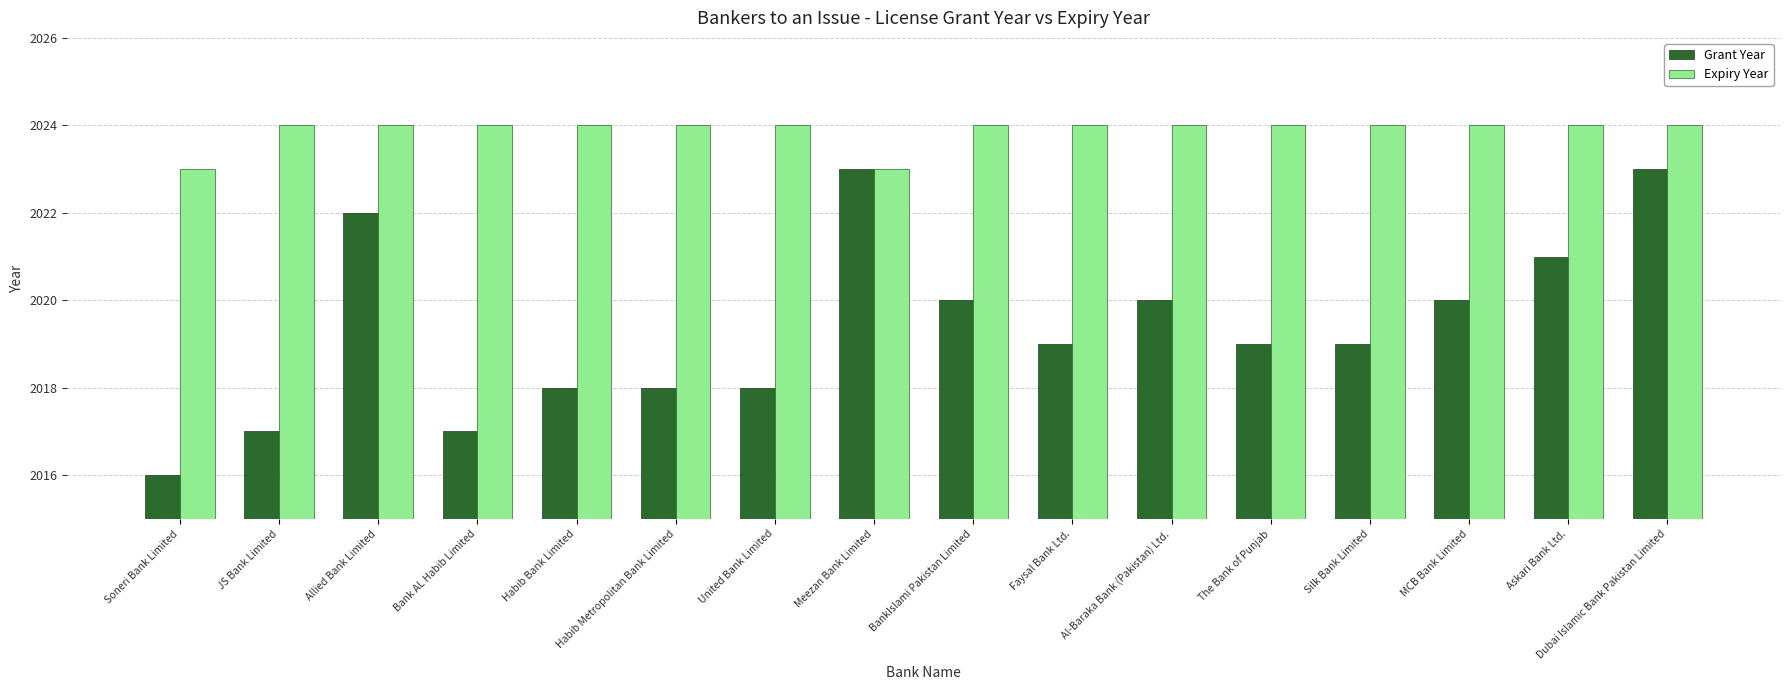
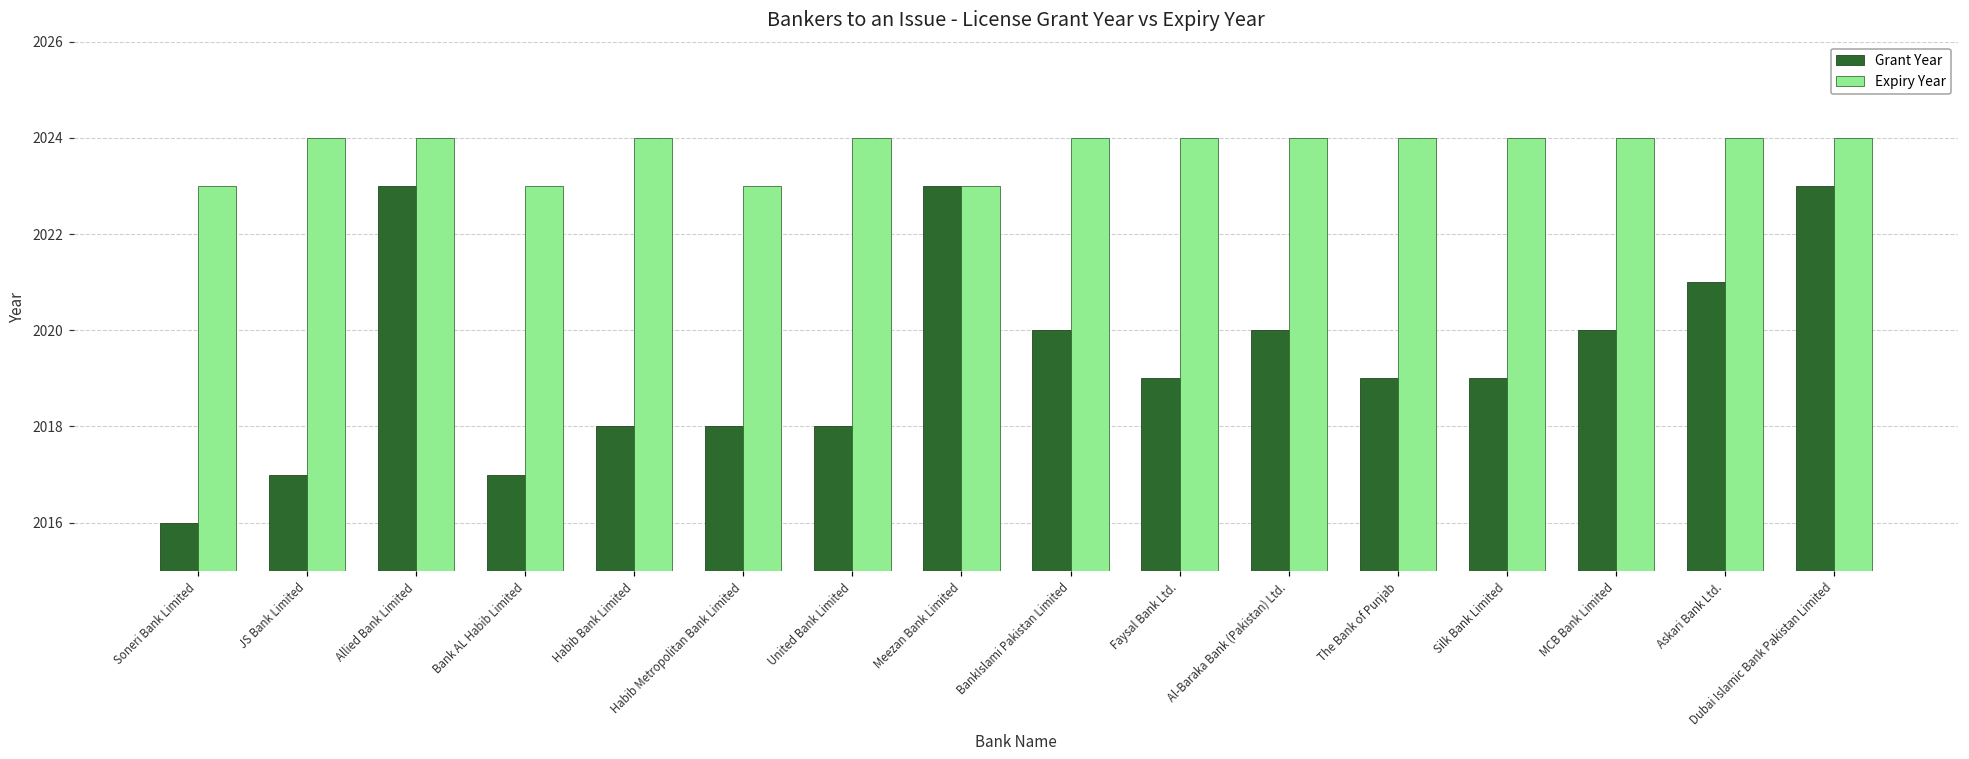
Grant Year, Allied Bank Limited: 2022 -> 2023
Expiry Year, Bank AL Habib Limited: 2024 -> 2023
Expiry Year, Habib Metropolitan Bank Limited: 2024 -> 2023
